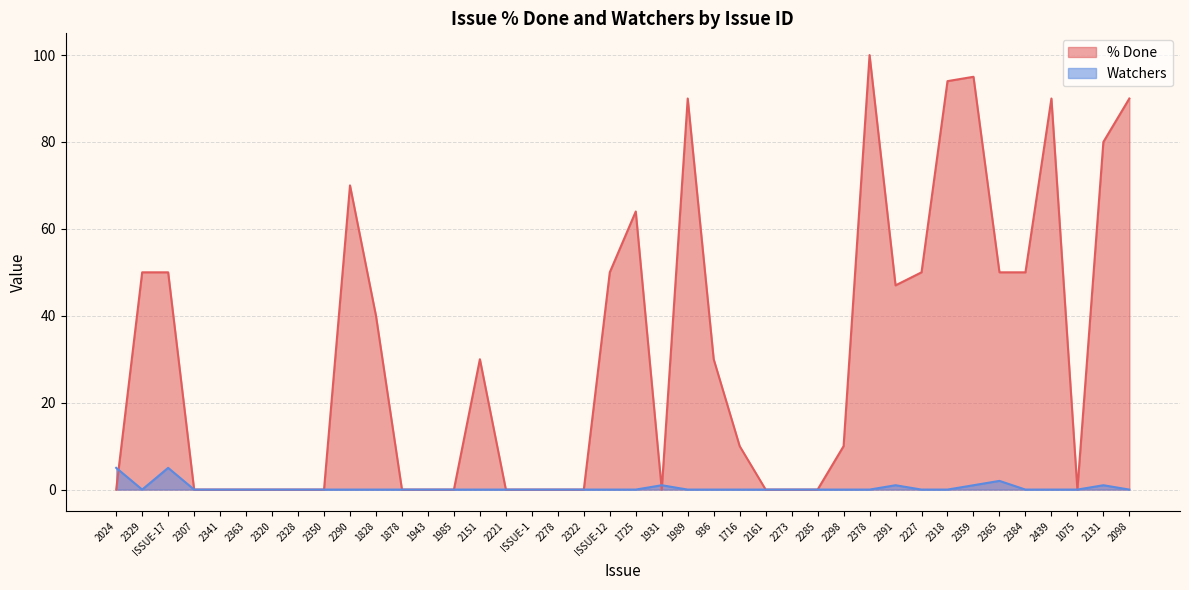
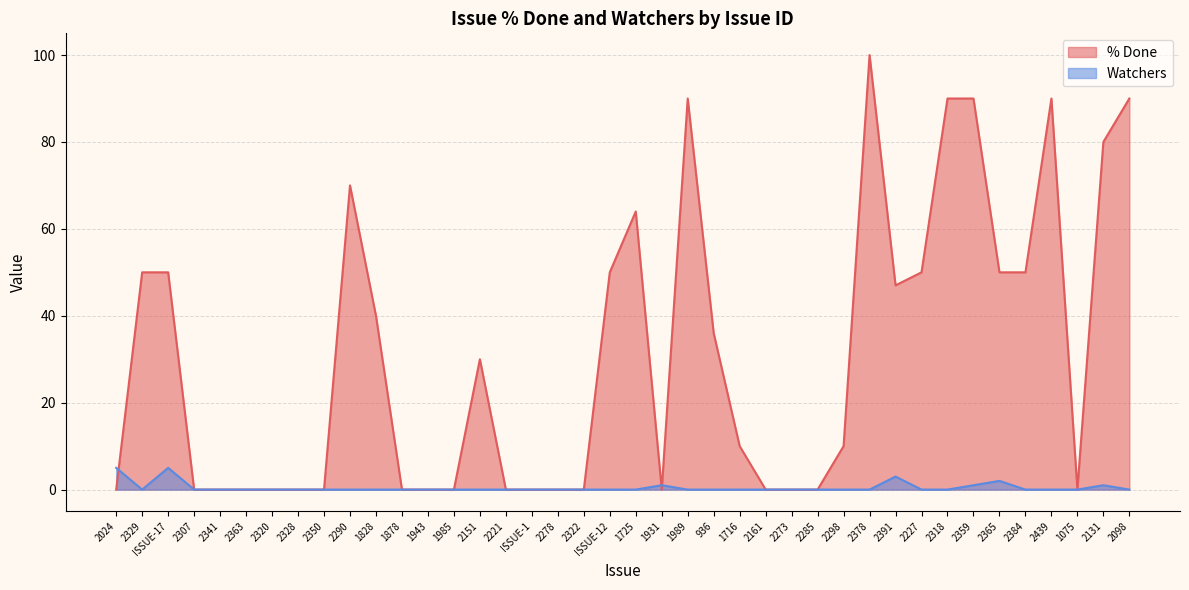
% Done, 936: 30 -> 36
Watchers, 2391: 1 -> 3
% Done, 2318: 94 -> 90
% Done, 2359: 95 -> 90
